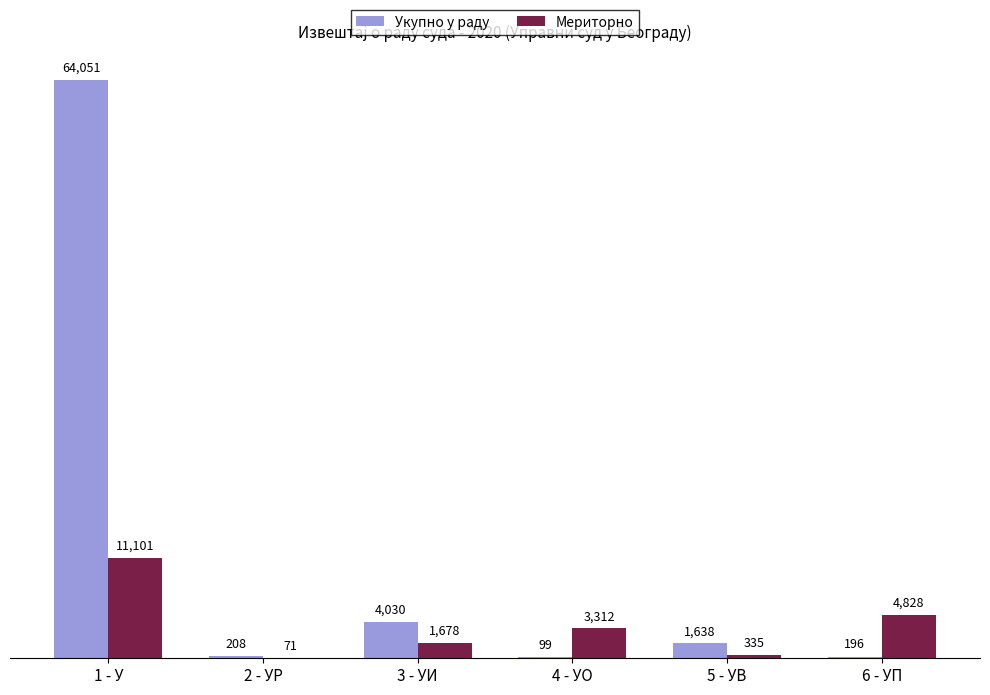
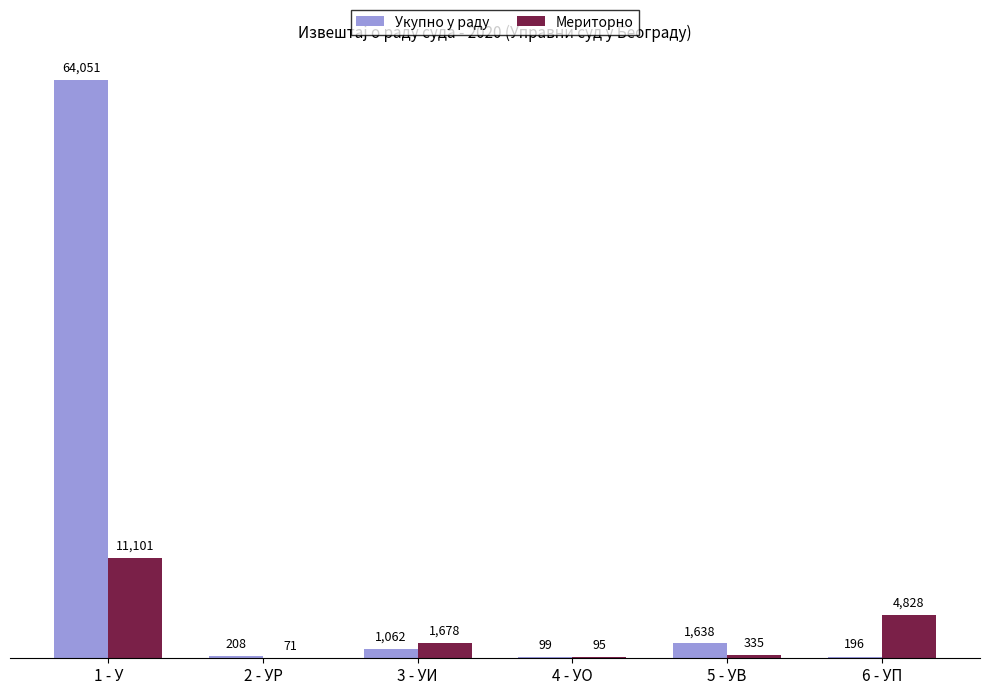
Укупно у раду, 3 - УИ: 4,030 -> 1,062
Мериторно, 4 - УО: 3,312 -> 95
